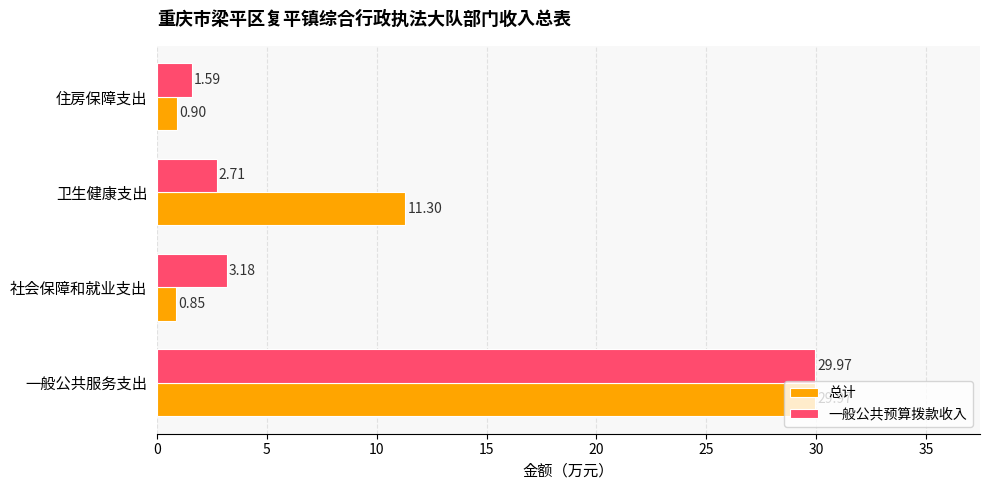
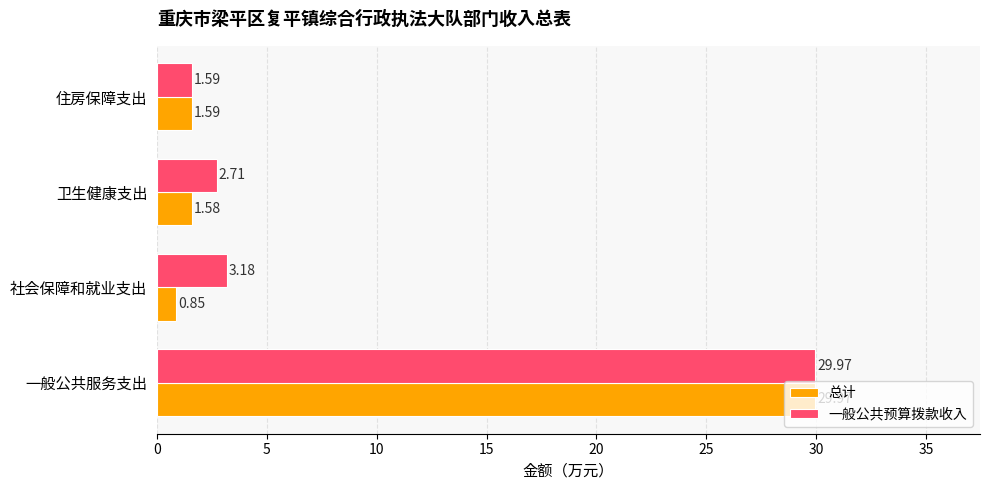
总计, 住房保障支出: 0.90 -> 1.59
总计, 卫生健康支出: 11.30 -> 1.58
